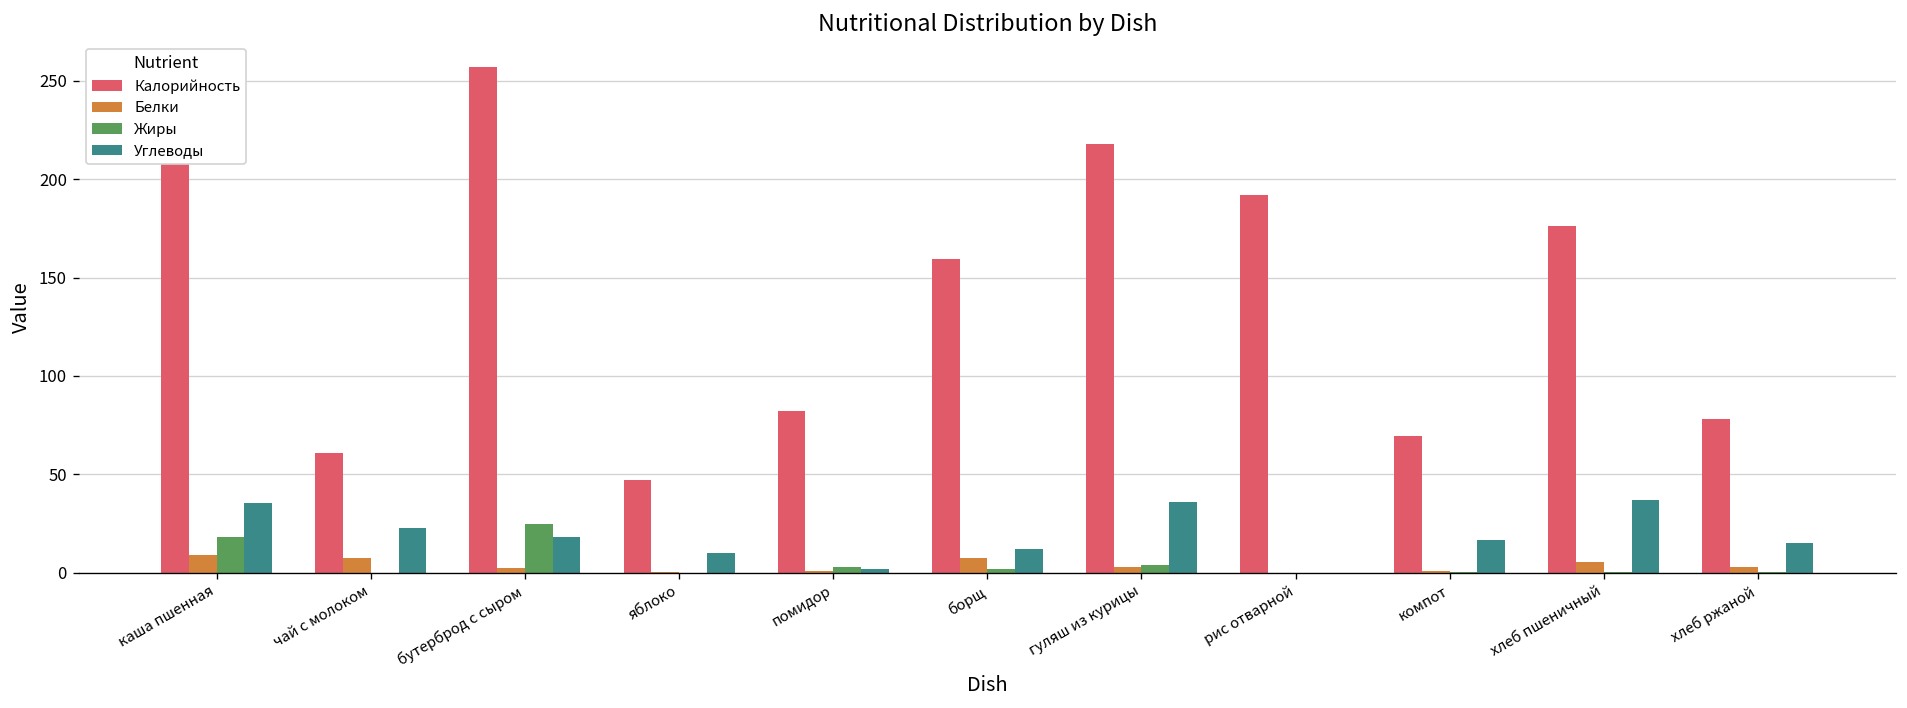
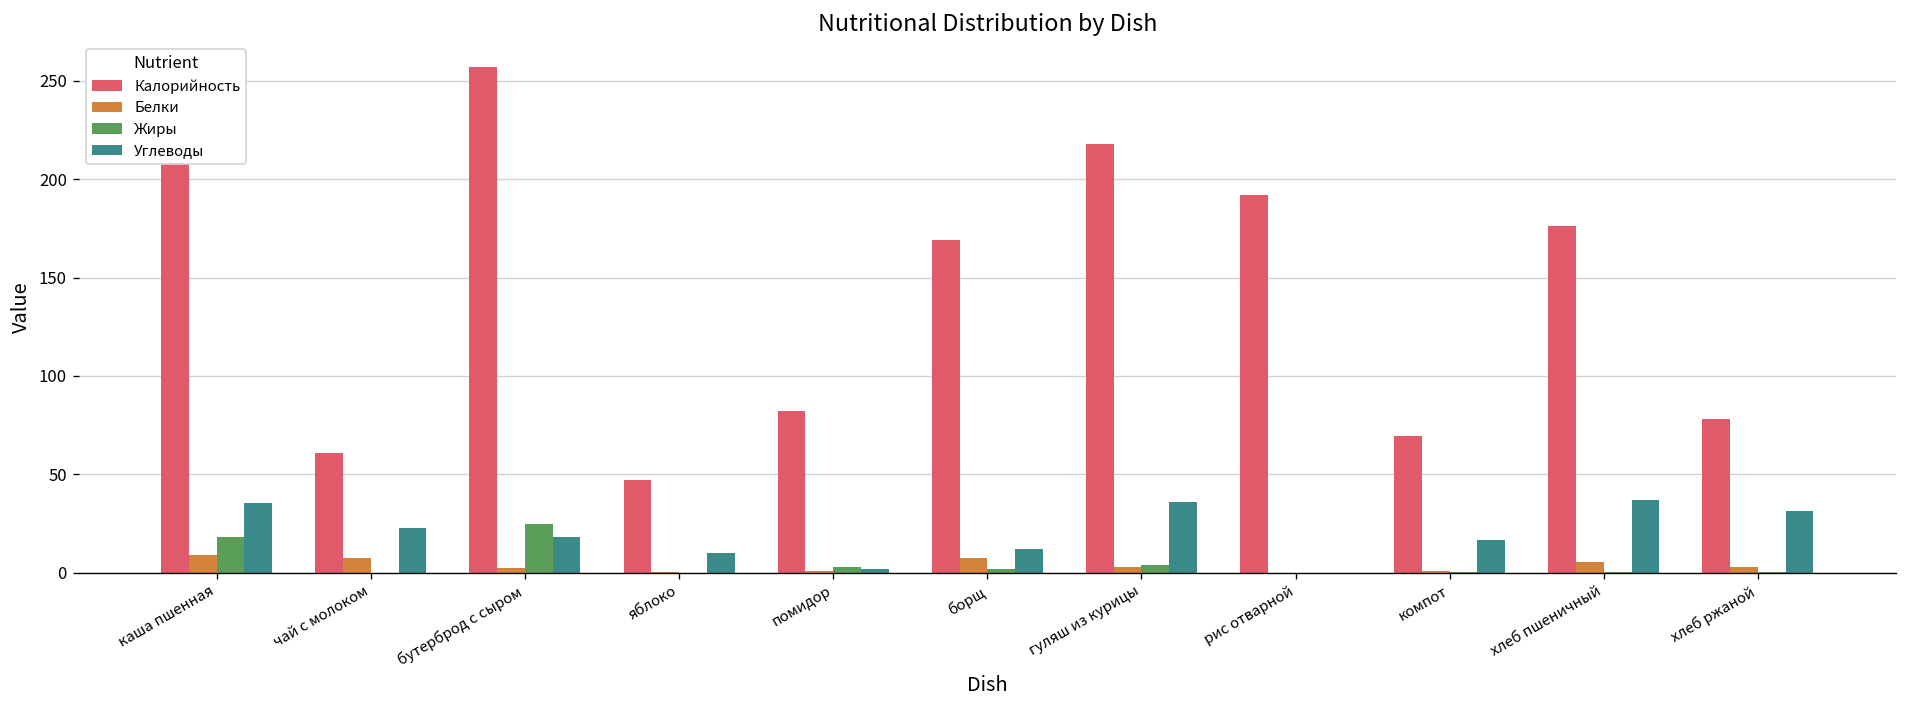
Калорийность, борщ: 160 -> 169
Углеводы, хлеб ржаной: 15 -> 31
